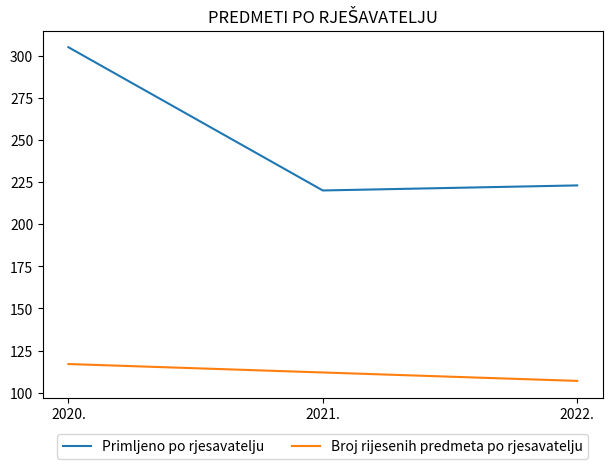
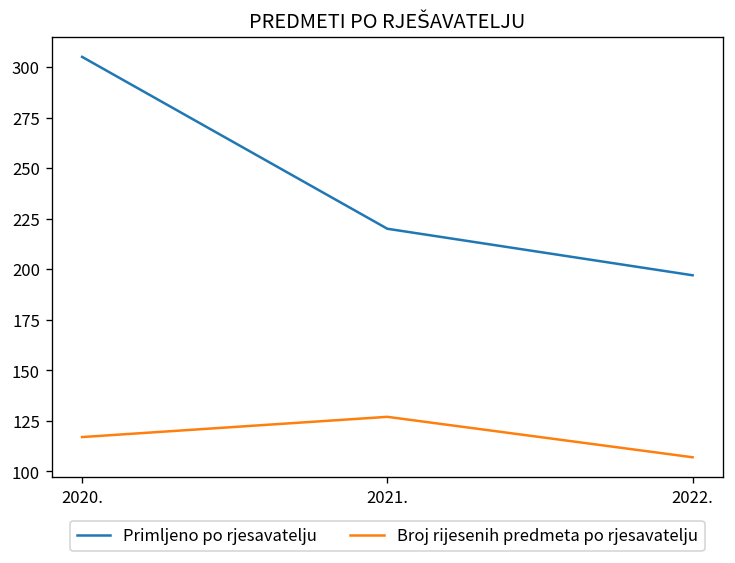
Broj rijesenih predmeta po rjesavatelju, 2021.: 112 -> 127
Primljeno po rjesavatelju, 2022.: 223 -> 197
